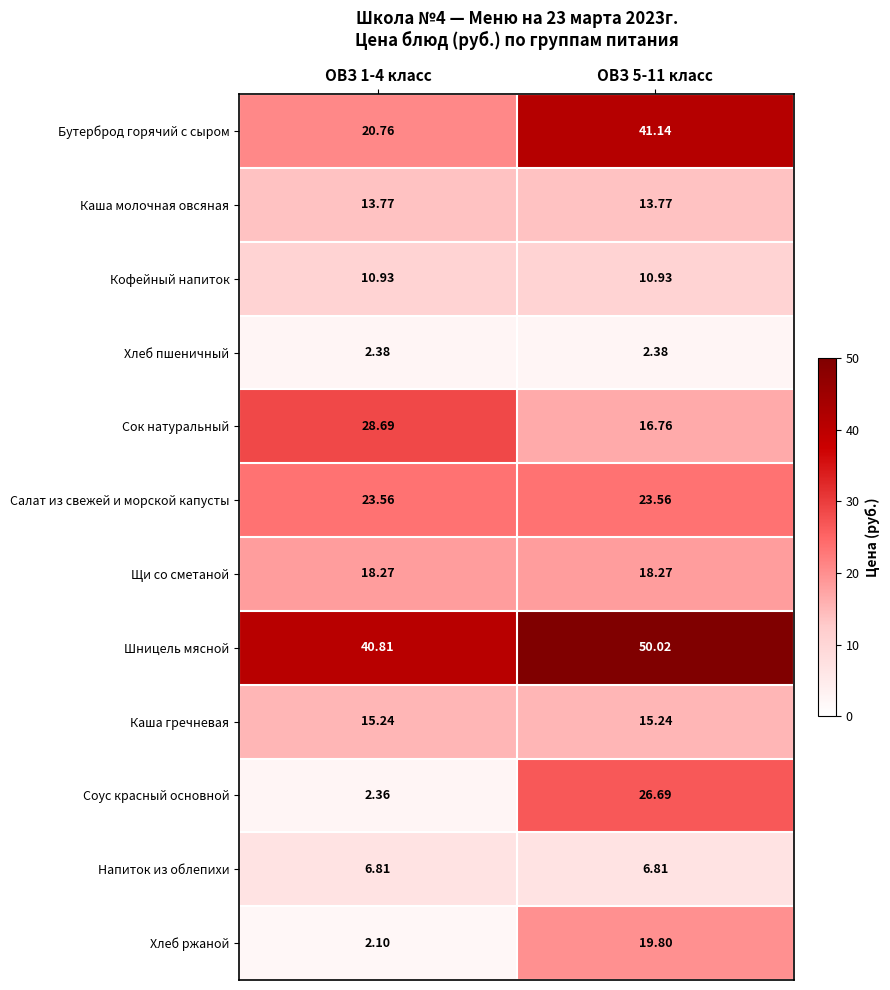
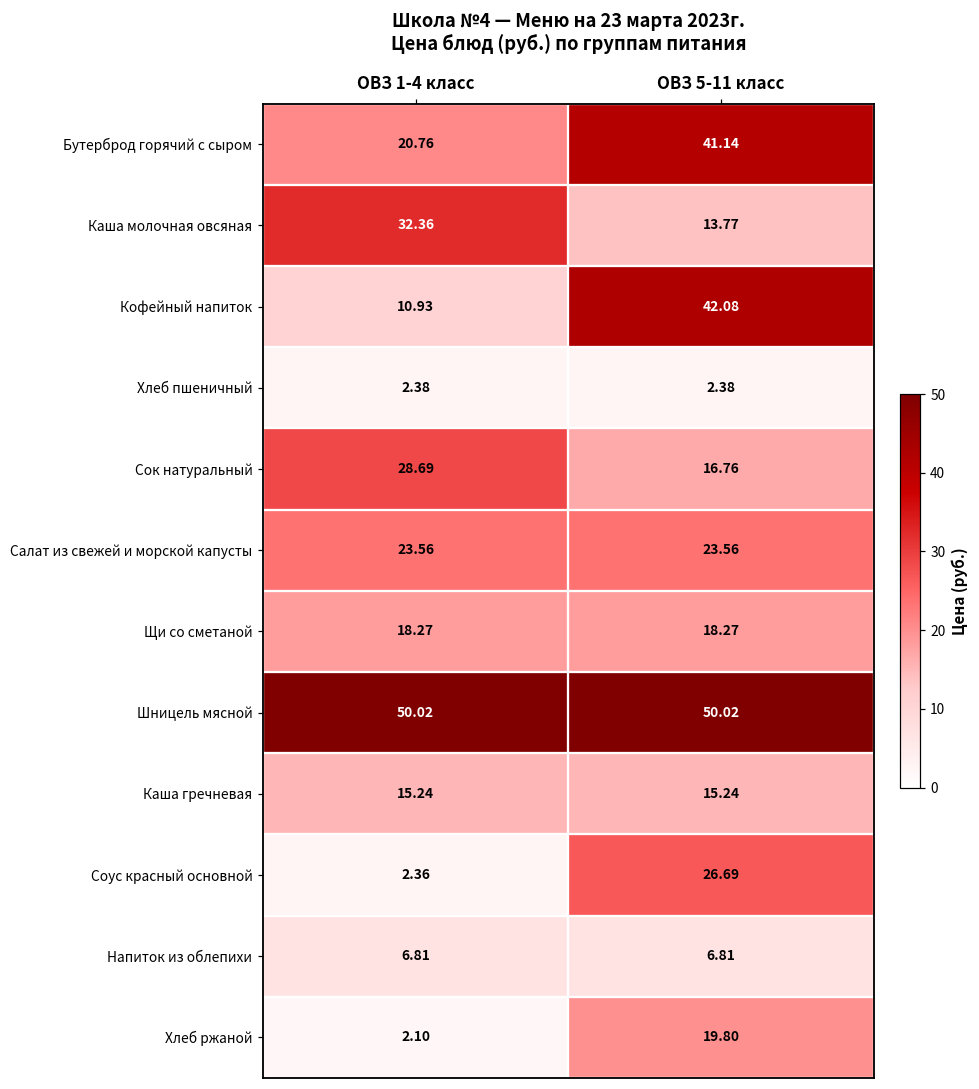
Каша молочная овсяная, ОВЗ 1-4 класс: 13.77 -> 32.36
Кофейный напиток, ОВЗ 5-11 класс: 10.93 -> 42.08
Шницель мясной, ОВЗ 1-4 класс: 40.81 -> 50.02
